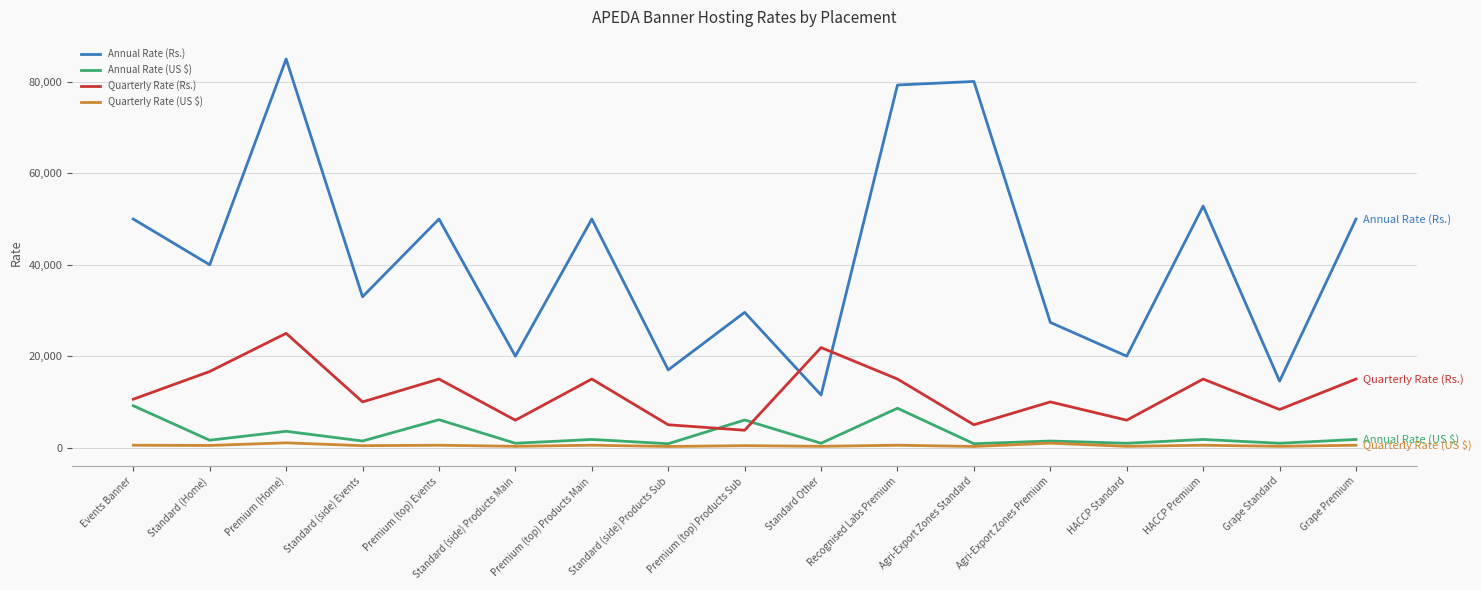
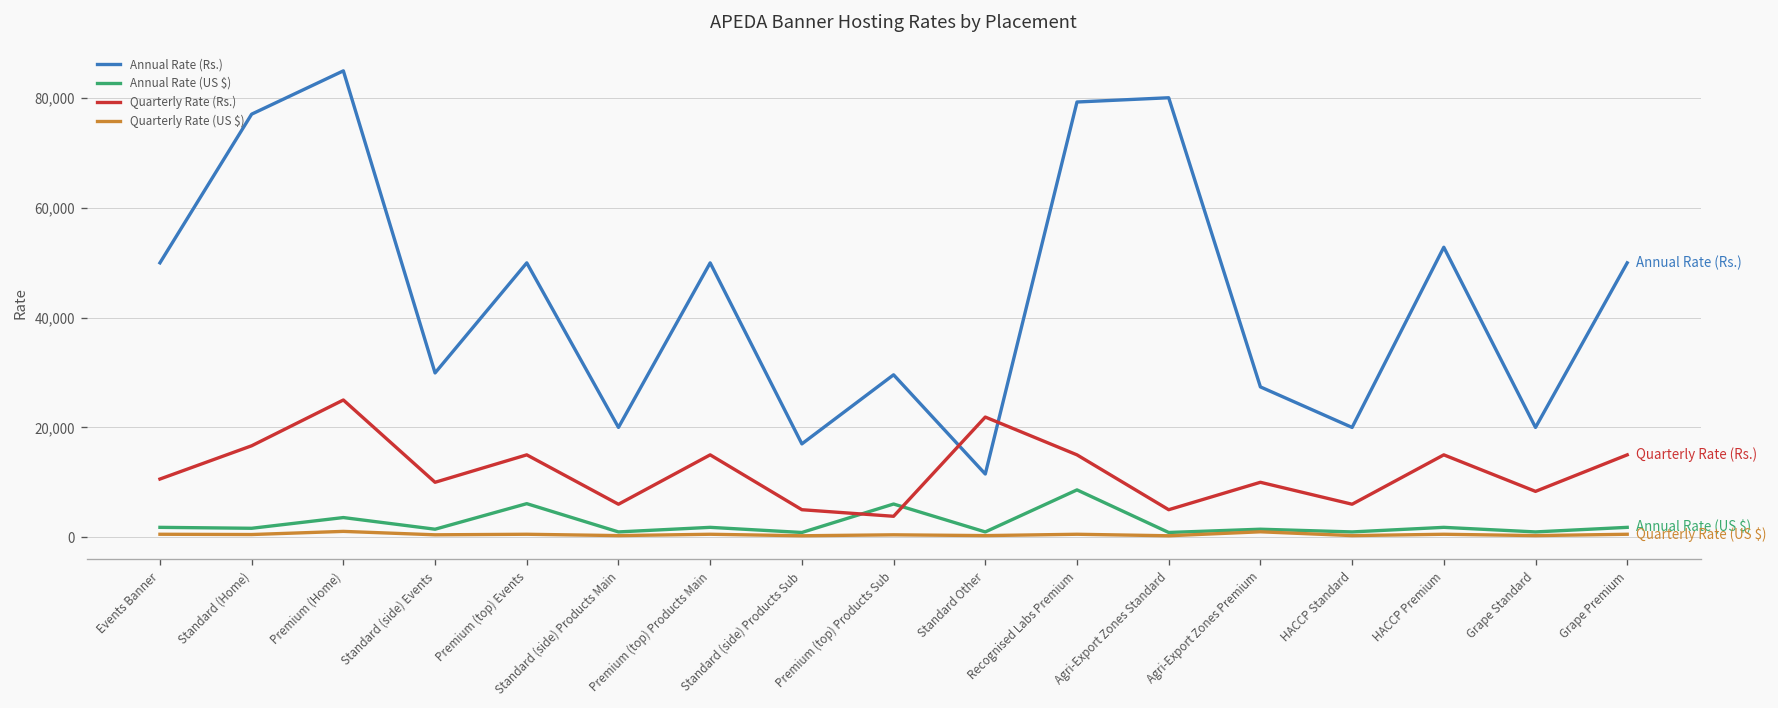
Annual Rate (US $), Events Banner: 9,000 -> 2,000
Annual Rate (Rs.), Standard (Home): 40,000 -> 77,000
Annual Rate (Rs.), Standard (side) Events: 33,000 -> 30,000
Annual Rate (Rs.), Grape Standard: 15,000 -> 20,000
